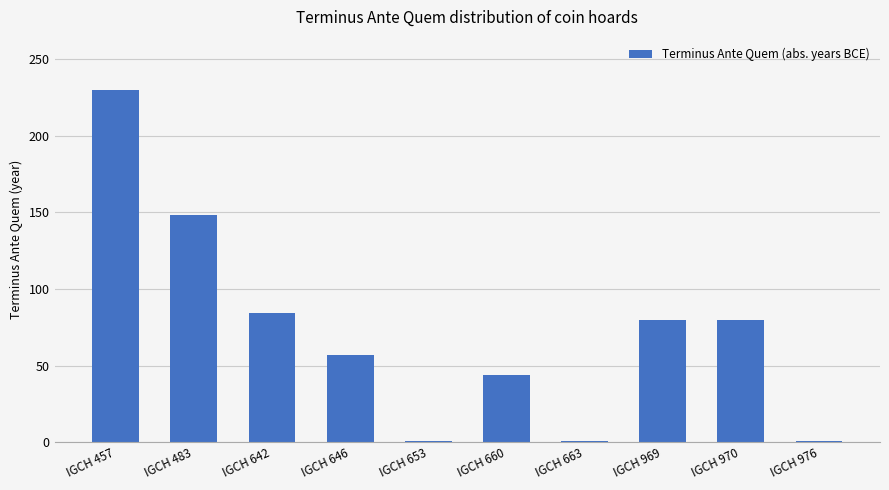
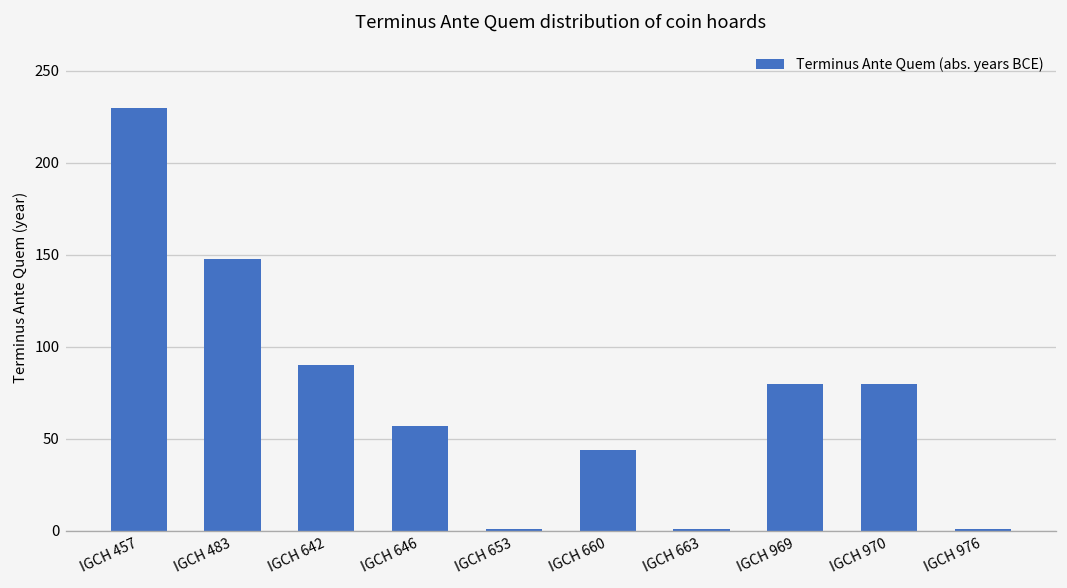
IGCH 642: 84 -> 90
